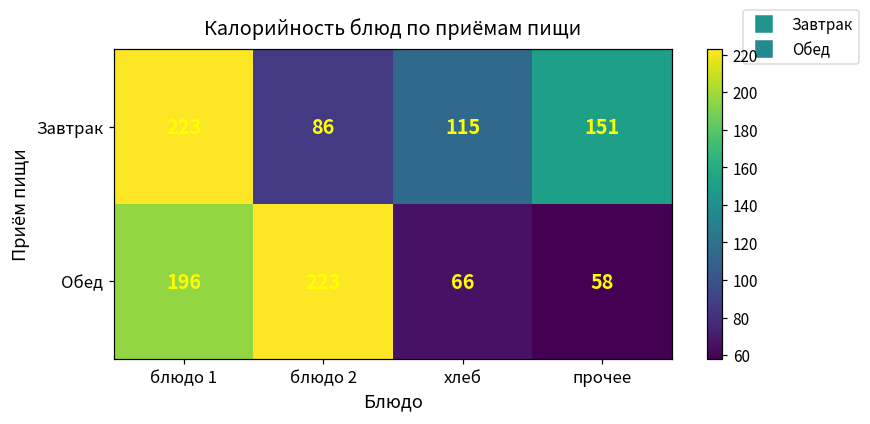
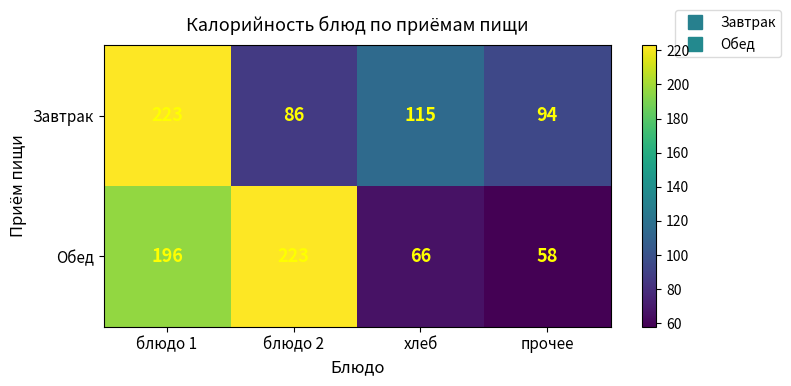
Завтрак, прочее: 151 -> 94
